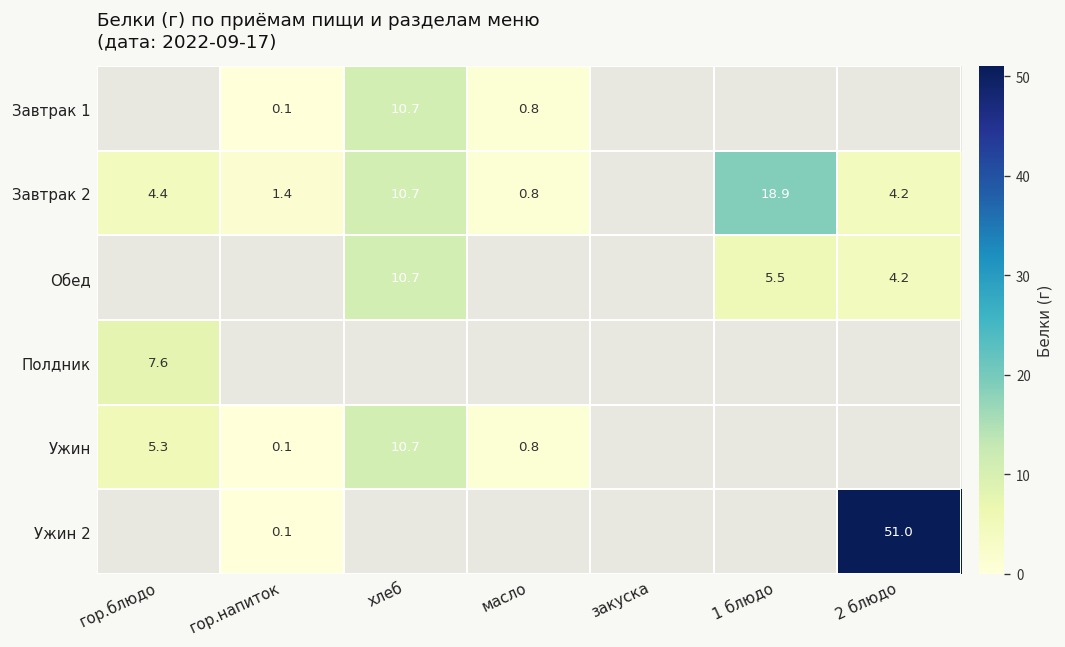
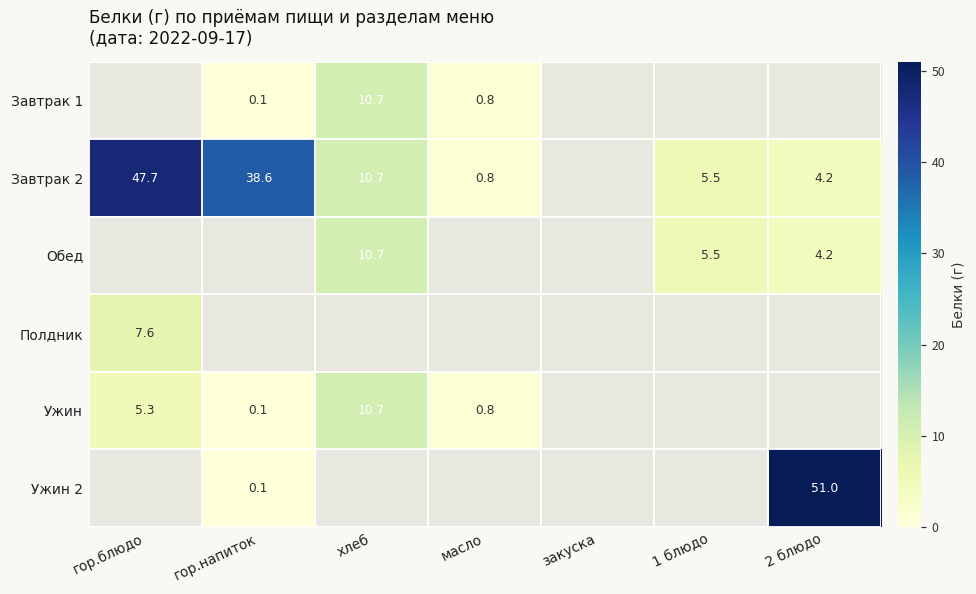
Завтрак 2, гор.блюдо: 4.4 -> 47.7
Завтрак 2, гор.напиток: 1.4 -> 38.6
Завтрак 2, 1 блюдо: 18.9 -> 5.5
